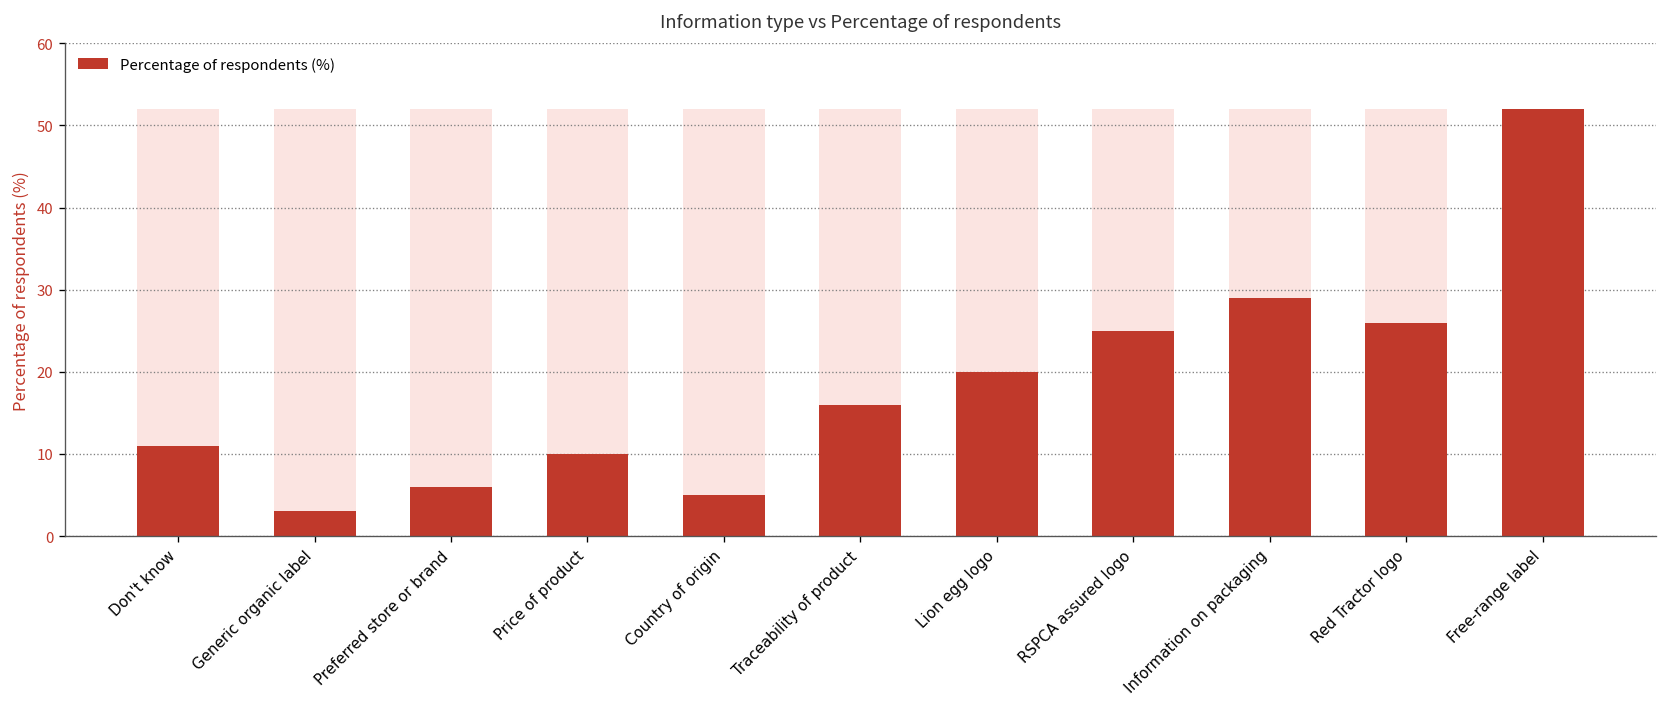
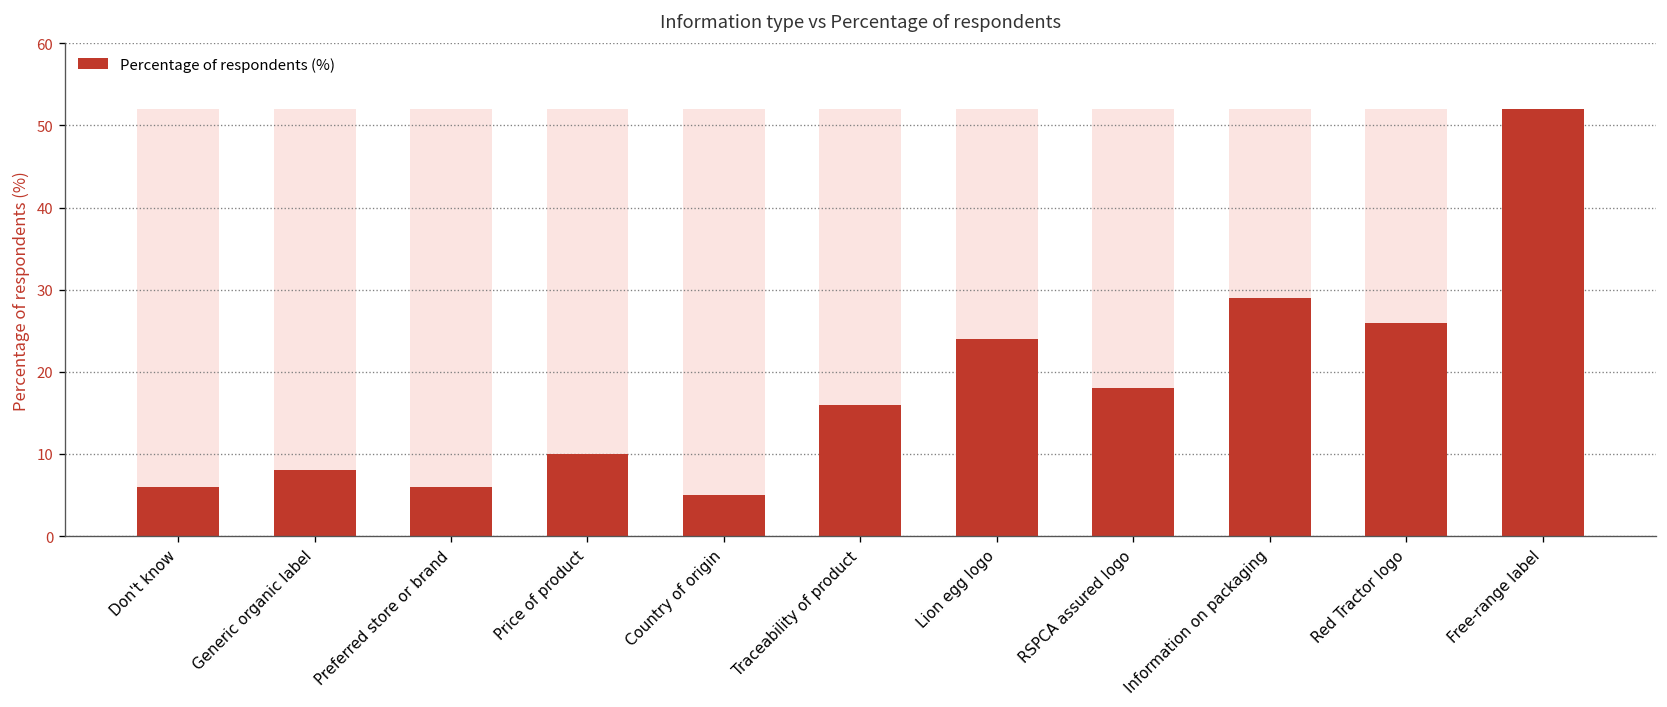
Percentage of respondents (%), Don't know: 11 -> 6
Percentage of respondents (%), Generic organic label: 3 -> 8
Percentage of respondents (%), Lion egg logo: 20 -> 24
Percentage of respondents (%), RSPCA assured logo: 25 -> 18
